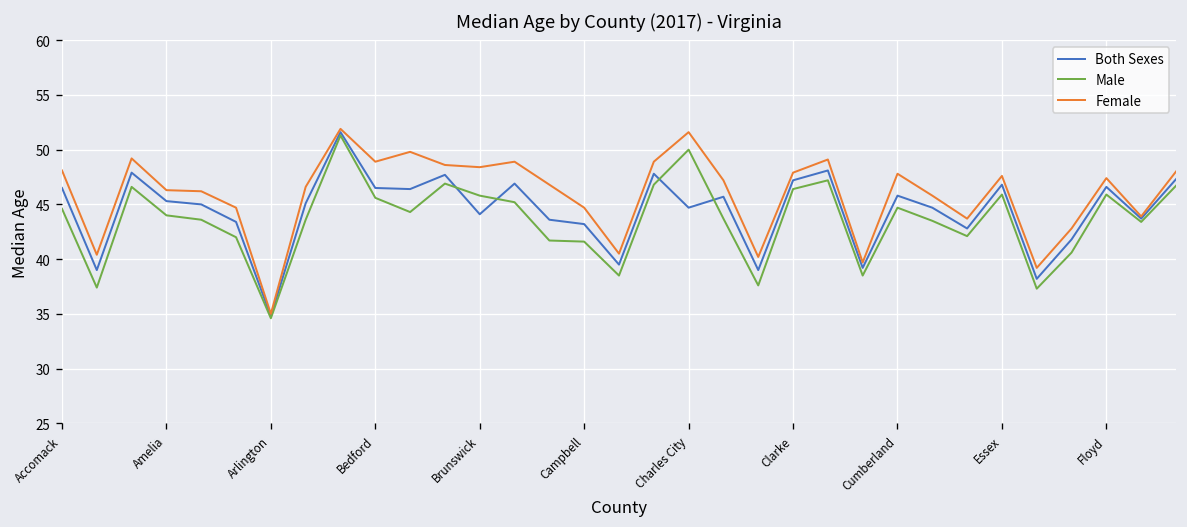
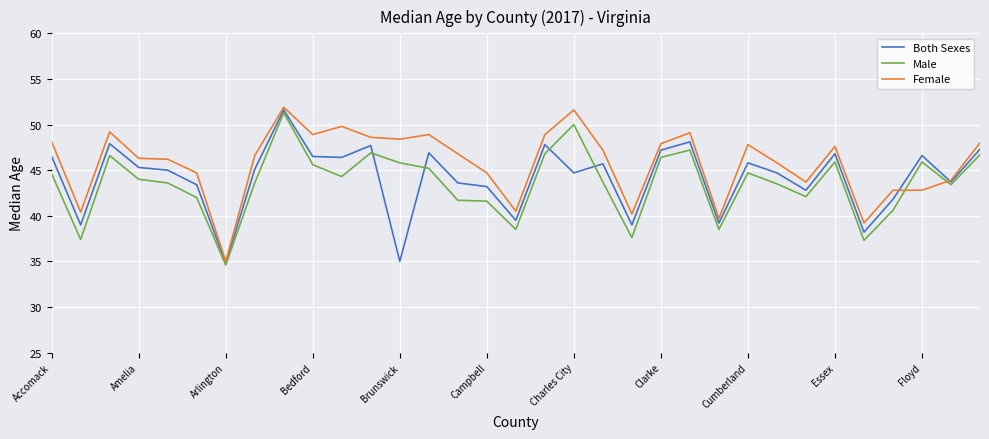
Both Sexes, Brunswick: 44 -> 35
Female, Floyd: 47 -> 43
